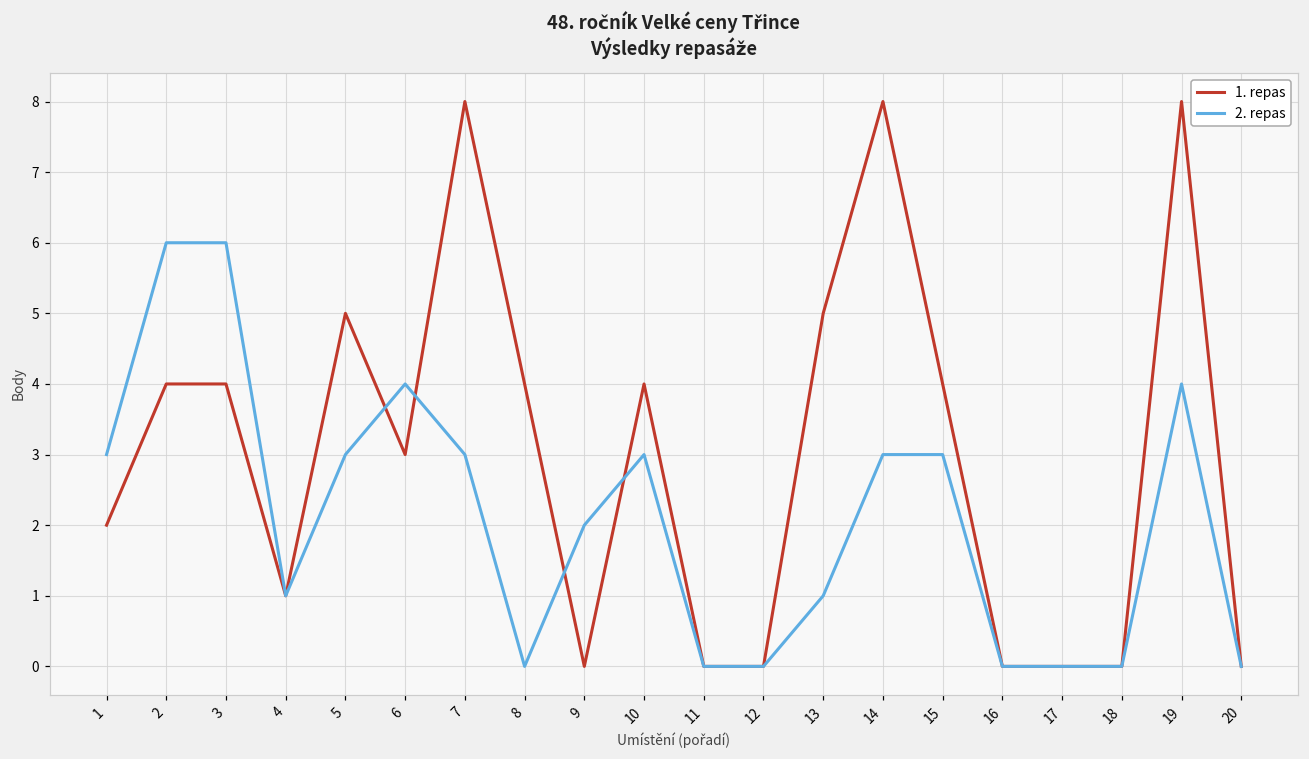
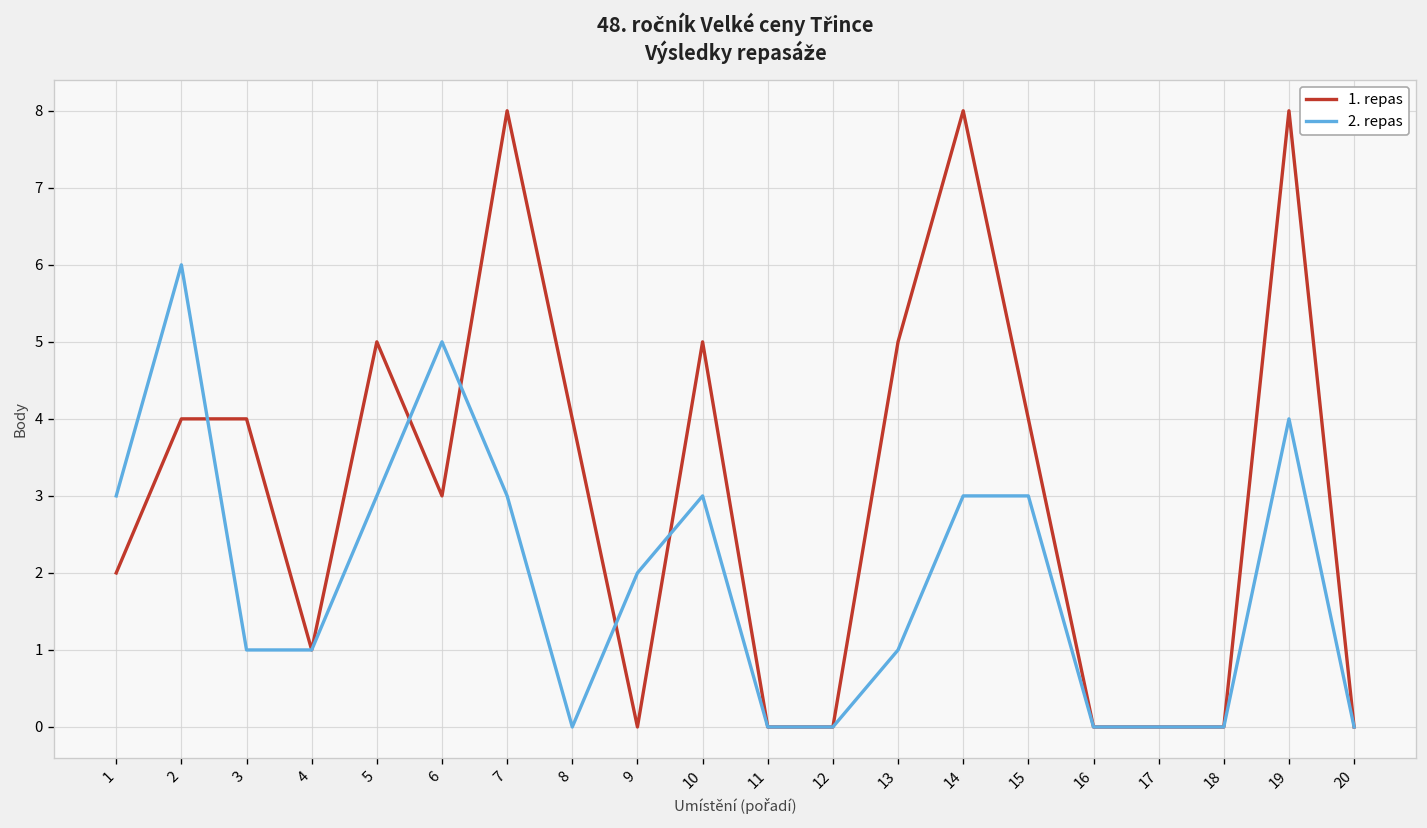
2. repas, 3: 6 -> 1
2. repas, 6: 4 -> 5
1. repas, 10: 4 -> 5
